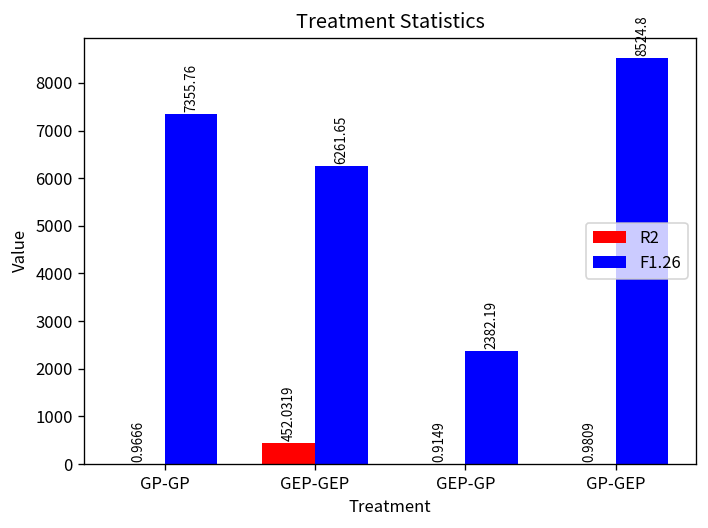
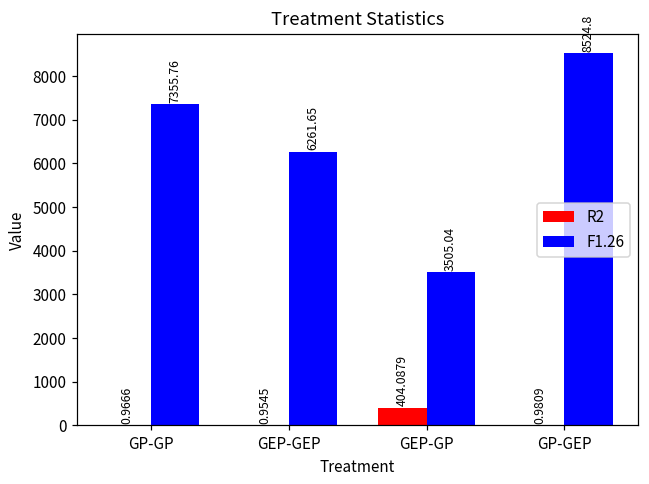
R2, GEP-GEP: 452.0319 -> 0.9545
R2, GEP-GP: 0.9149 -> 404.0879
F1.26, GEP-GP: 2382.19 -> 3505.04
